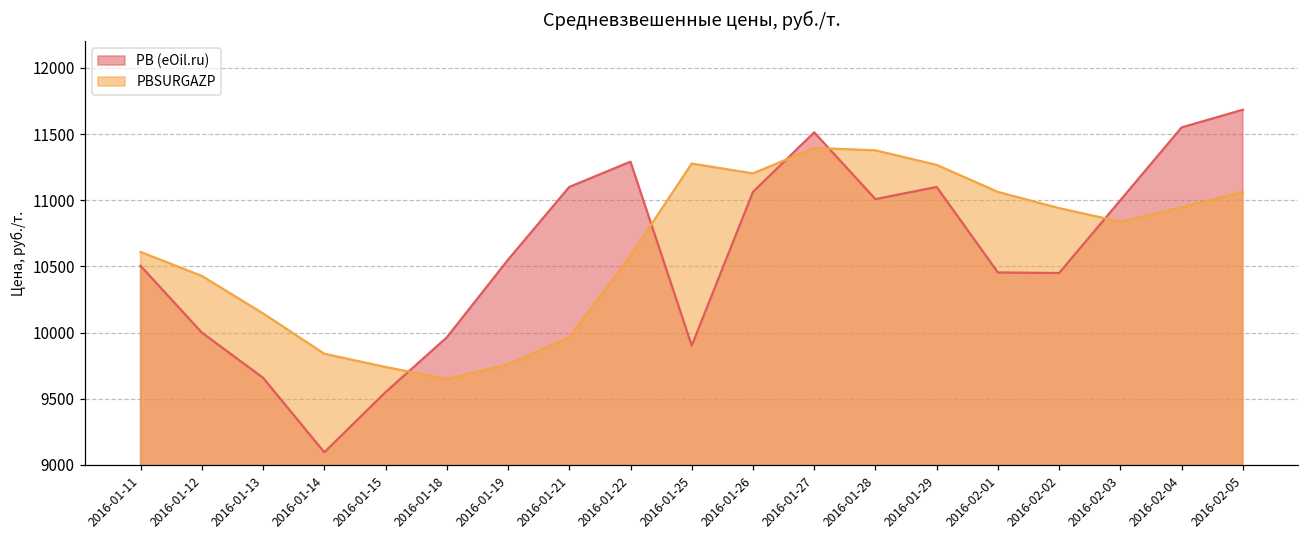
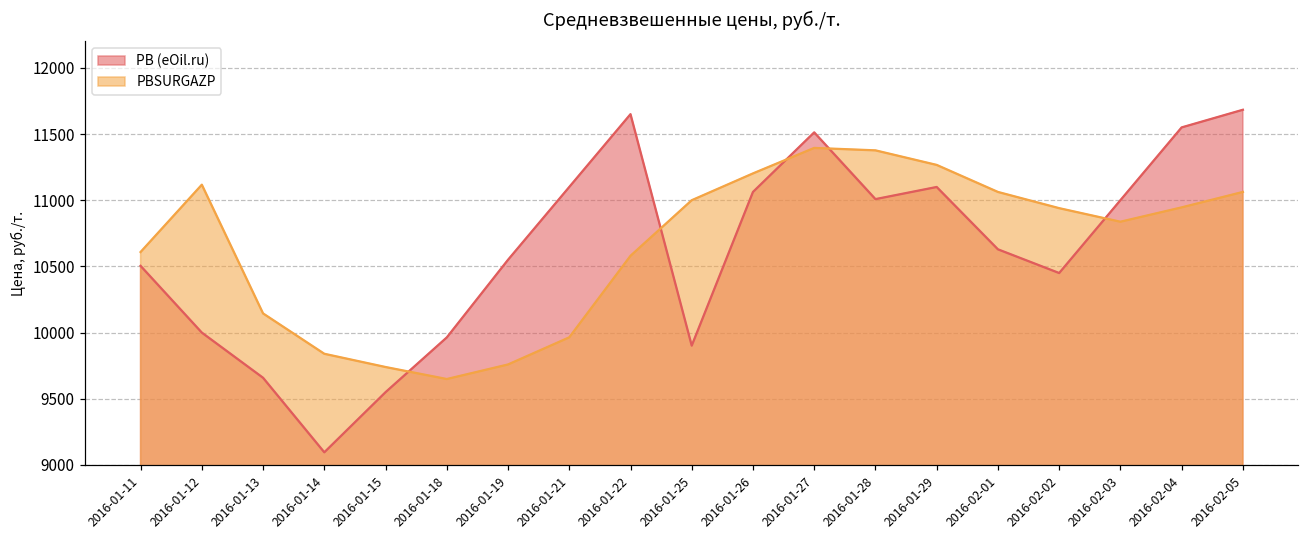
PBSURGAZP, 2016-01-12: 10430 -> 11120
PB (eOil.ru), 2016-01-22: 11290 -> 11650
PBSURGAZP, 2016-01-25: 11280 -> 11000
PB (eOil.ru), 2016-02-01: 10450 -> 10630
